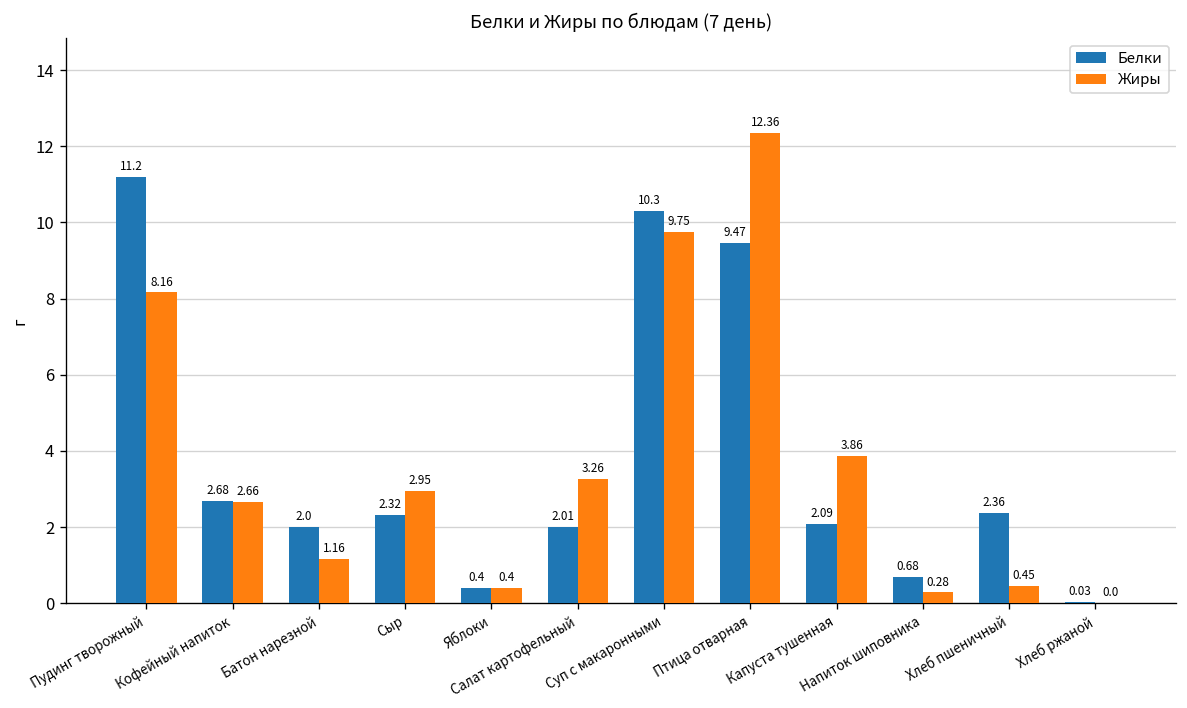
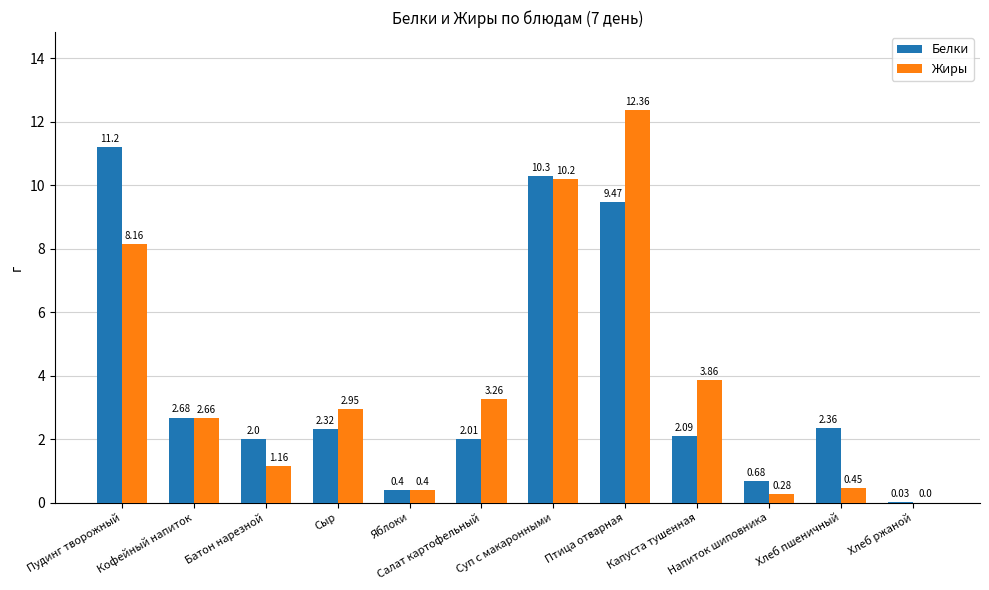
Жиры, Суп с макаронными: 9.75 -> 10.2
